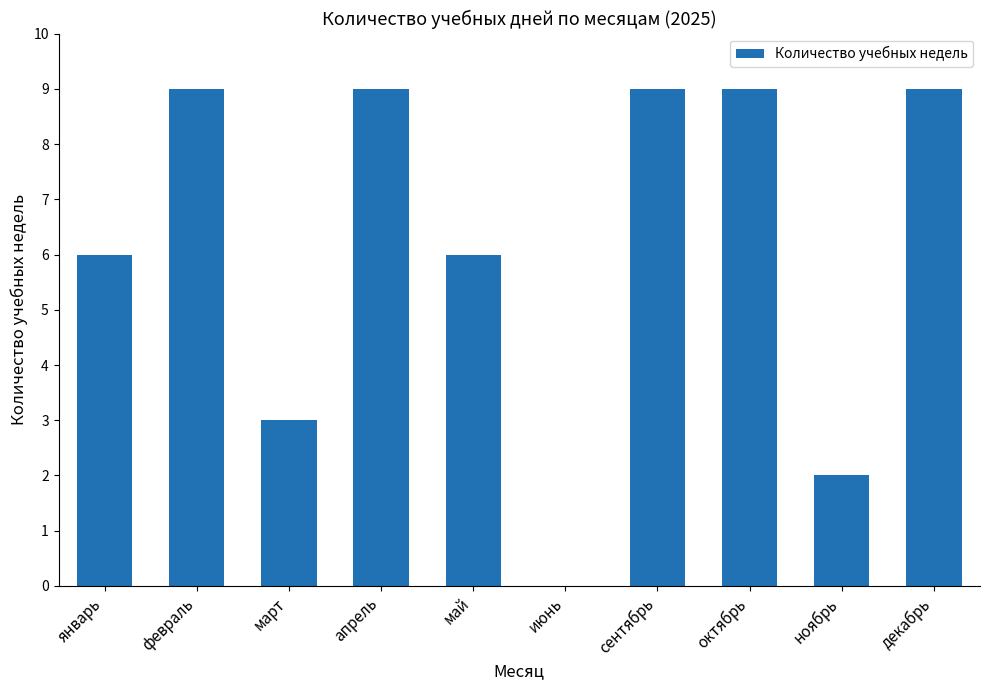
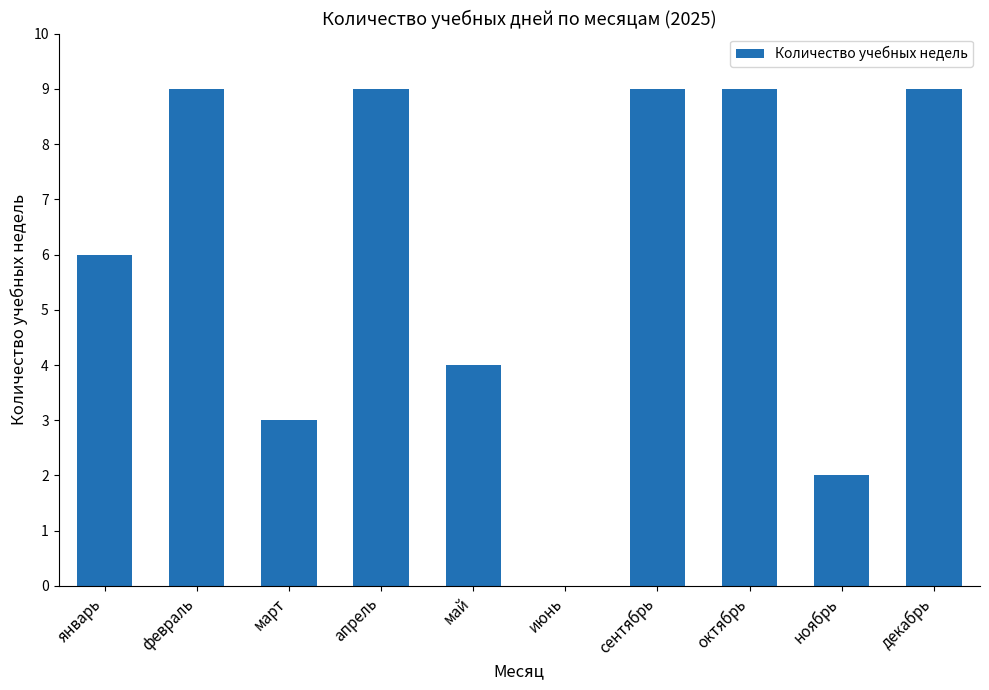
май: 6 -> 4
